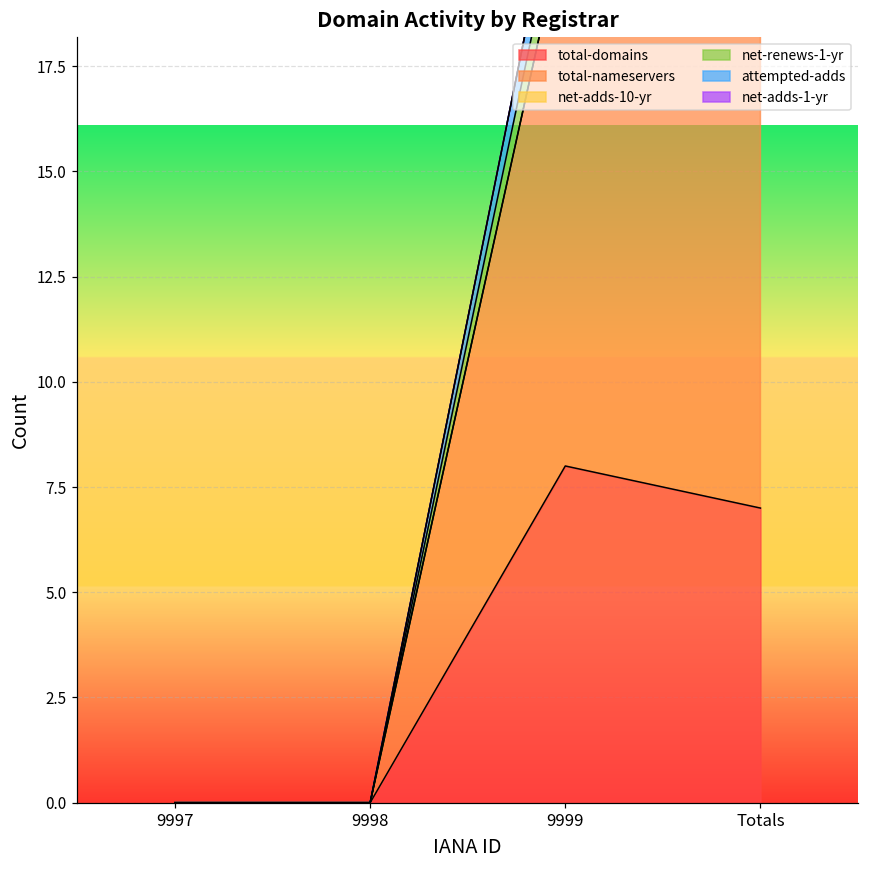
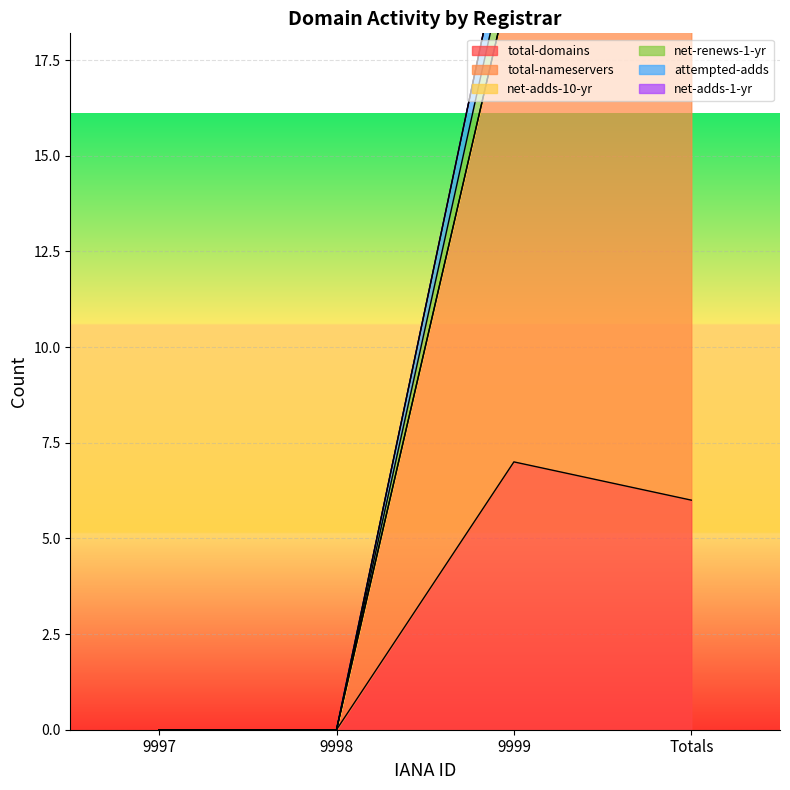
total-domains, 9999: 8 -> 7
total-domains, Totals: 7 -> 6
